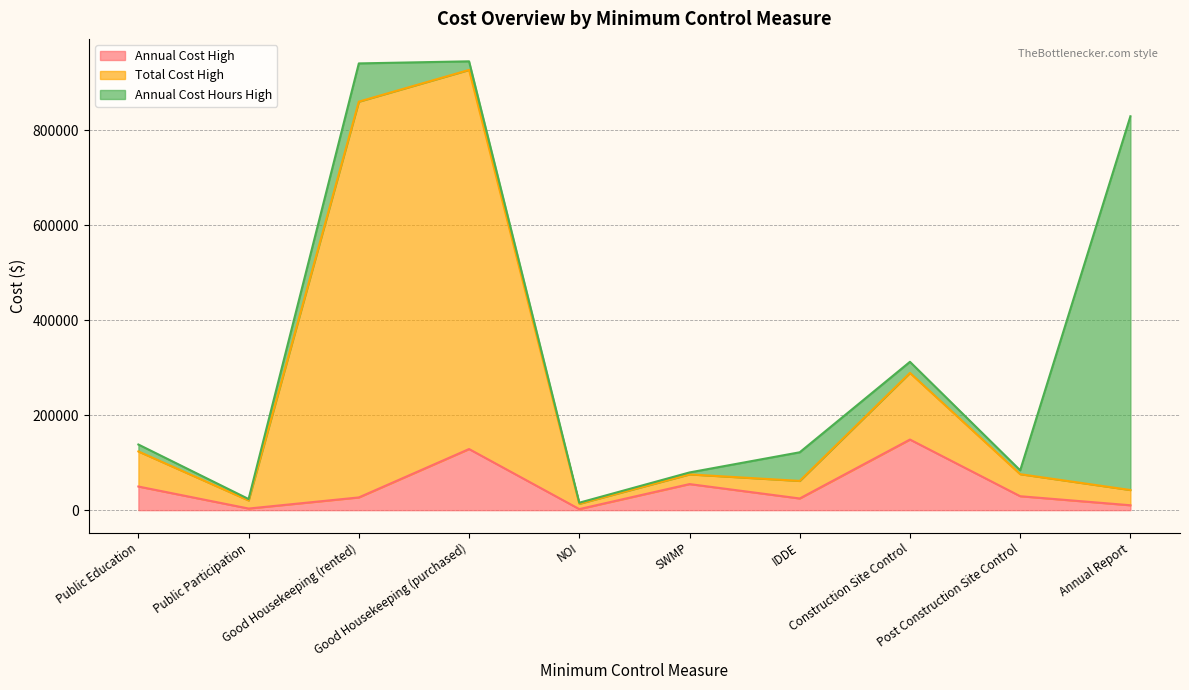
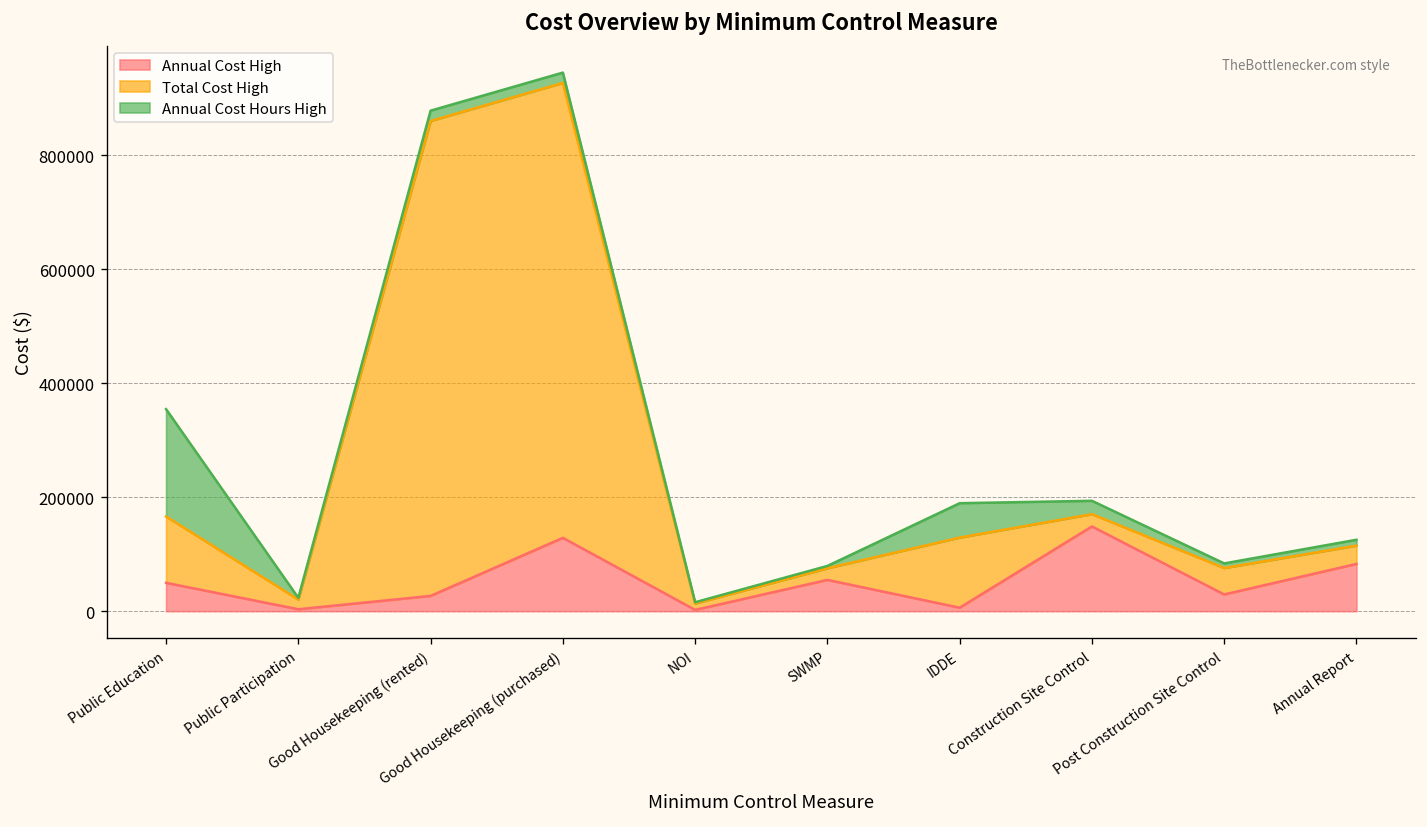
Total Cost High, Public Education: 70000 -> 120000
Annual Cost Hours High, Public Education: 10000 -> 190000
Annual Cost Hours High, Good Housekeeping (rented): 80000 -> 20000
Annual Cost High, IDDE: 20000 -> 10000
Total Cost High, IDDE: 40000 -> 120000
Total Cost High, Construction Site Control: 140000 -> 20000
Annual Cost High, Annual Report: 10000 -> 80000
Annual Cost Hours High, Annual Report: 790000 -> 10000
